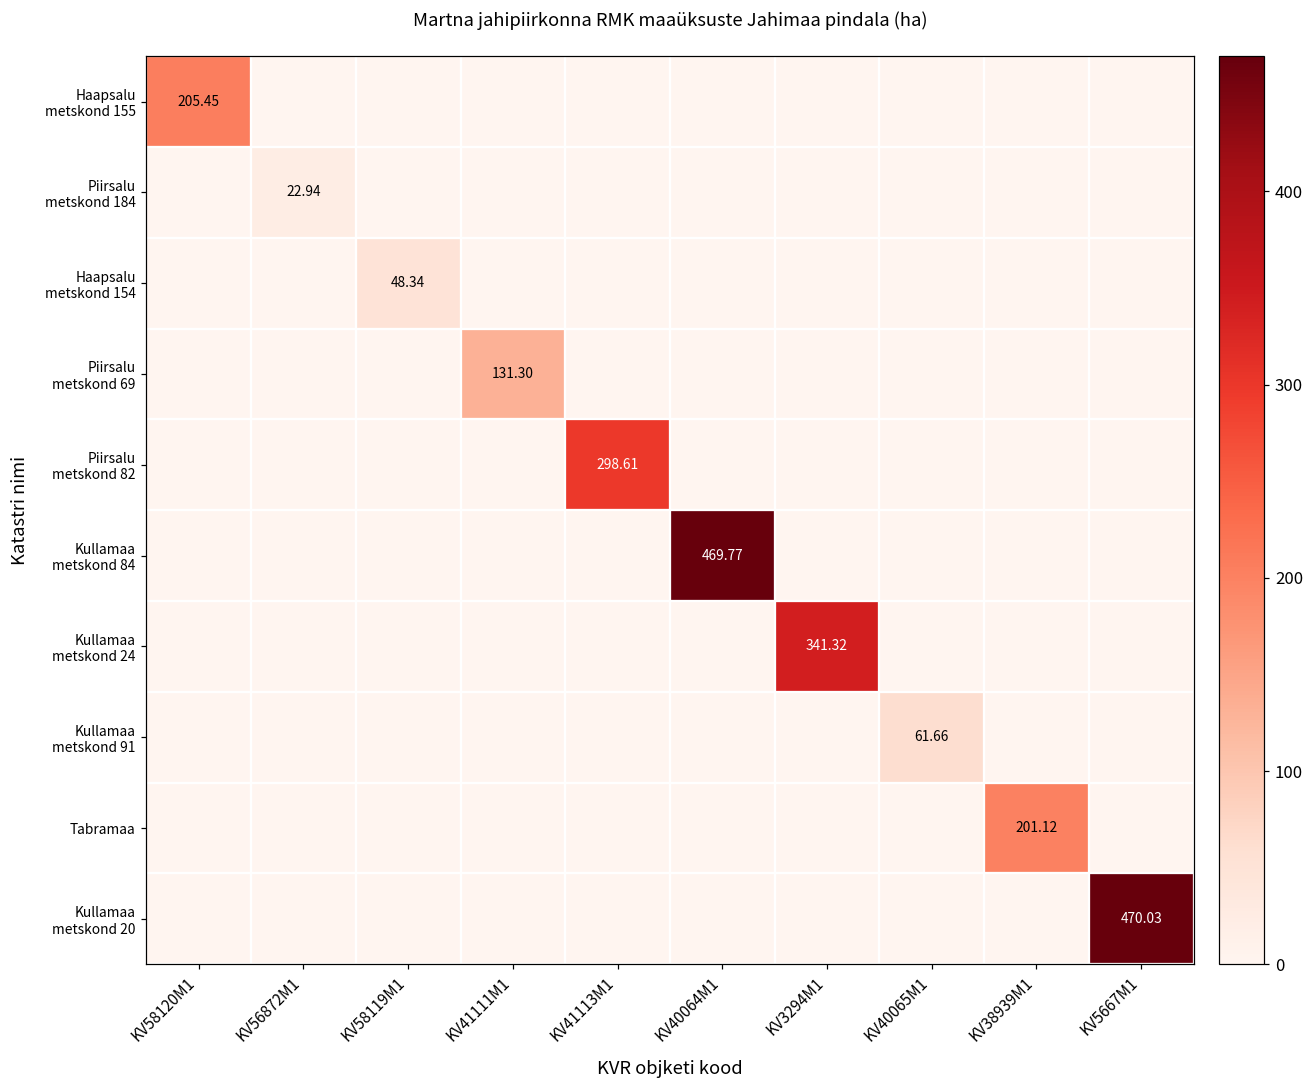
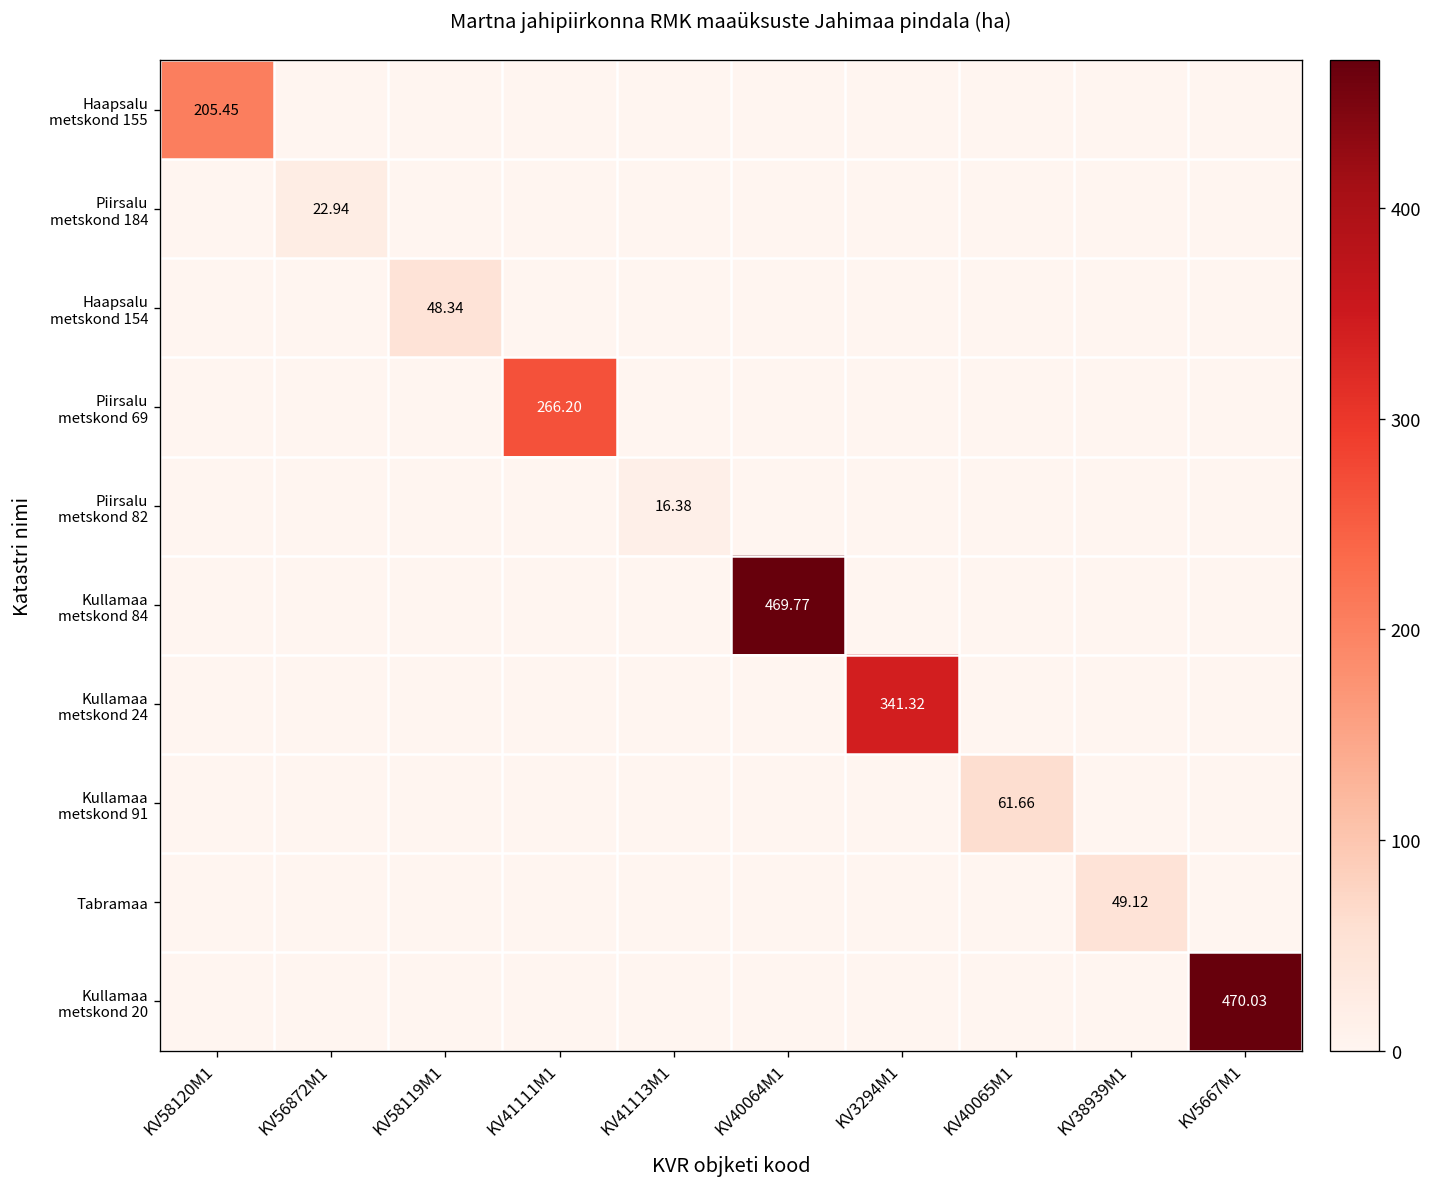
Piirsalu metskond 69, KV41111M1: 131.30 -> 266.20
Piirsalu metskond 82, KV41113M1: 298.61 -> 16.38
Tabramaa, KV38939M1: 201.12 -> 49.12
